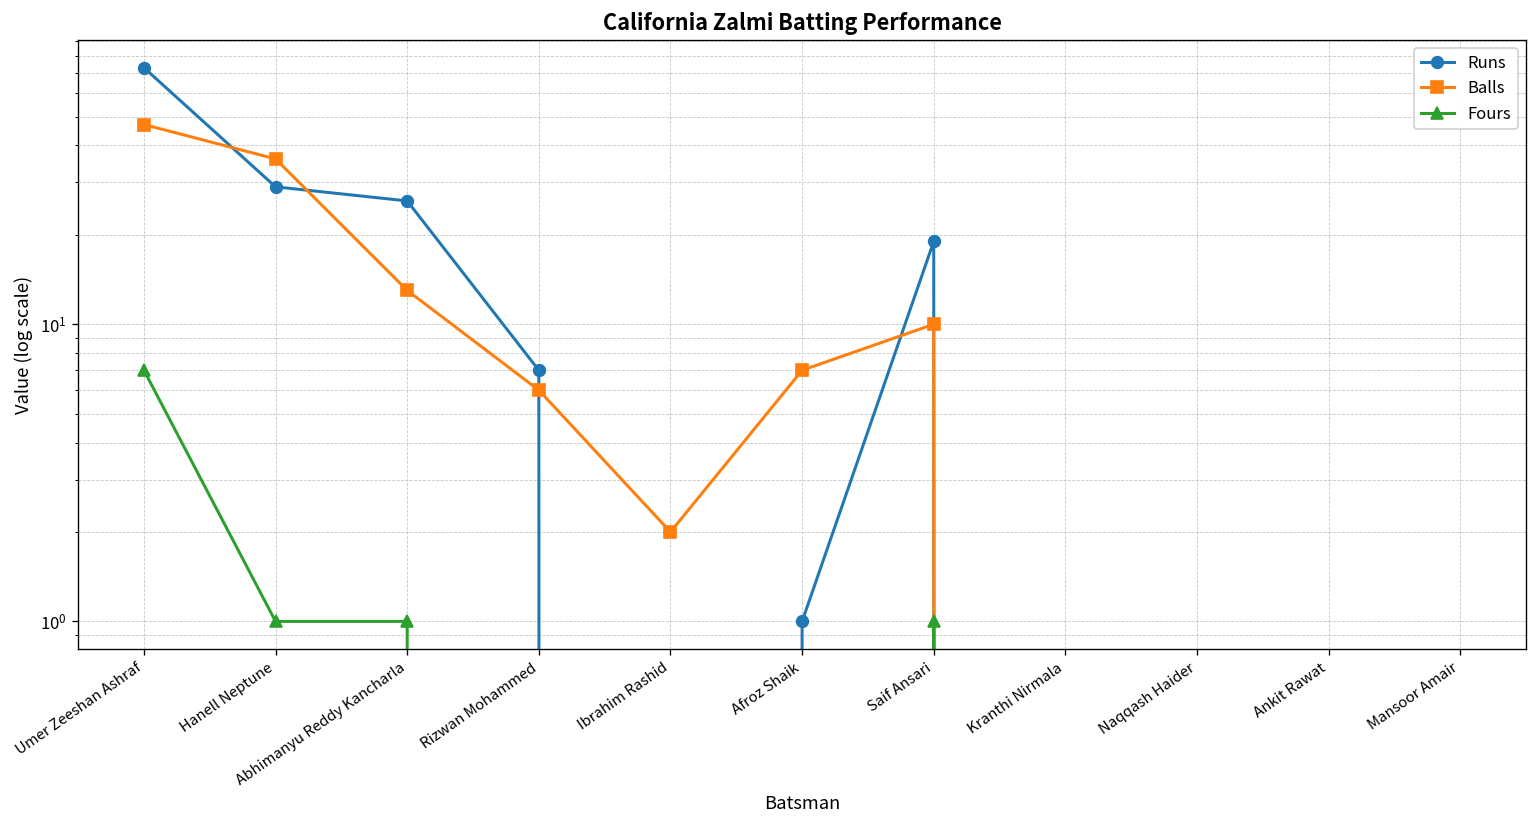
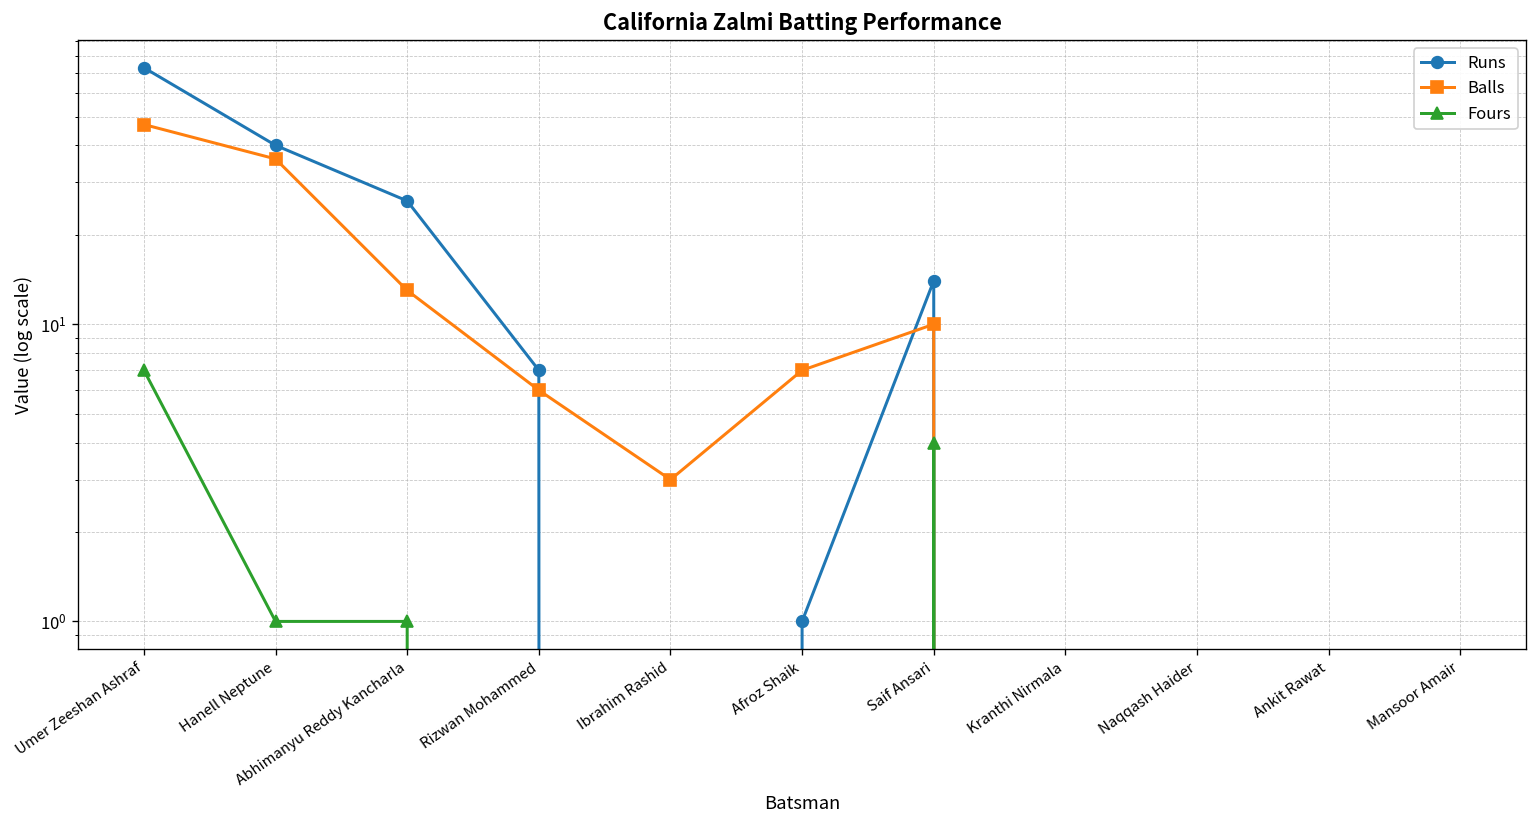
Runs, Hanell Neptune: 29 -> 40
Balls, Ibrahim Rashid: 2 -> 3
Runs, Saif Ansari: 19 -> 14
Fours, Saif Ansari: 1 -> 4
